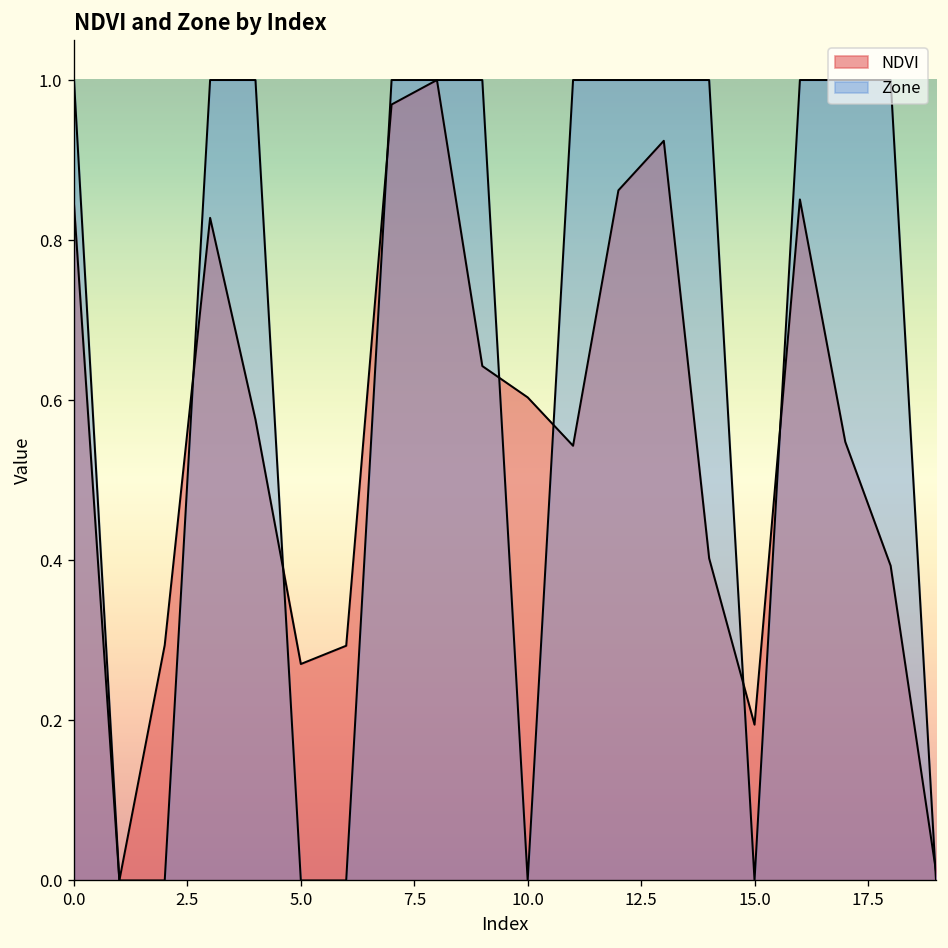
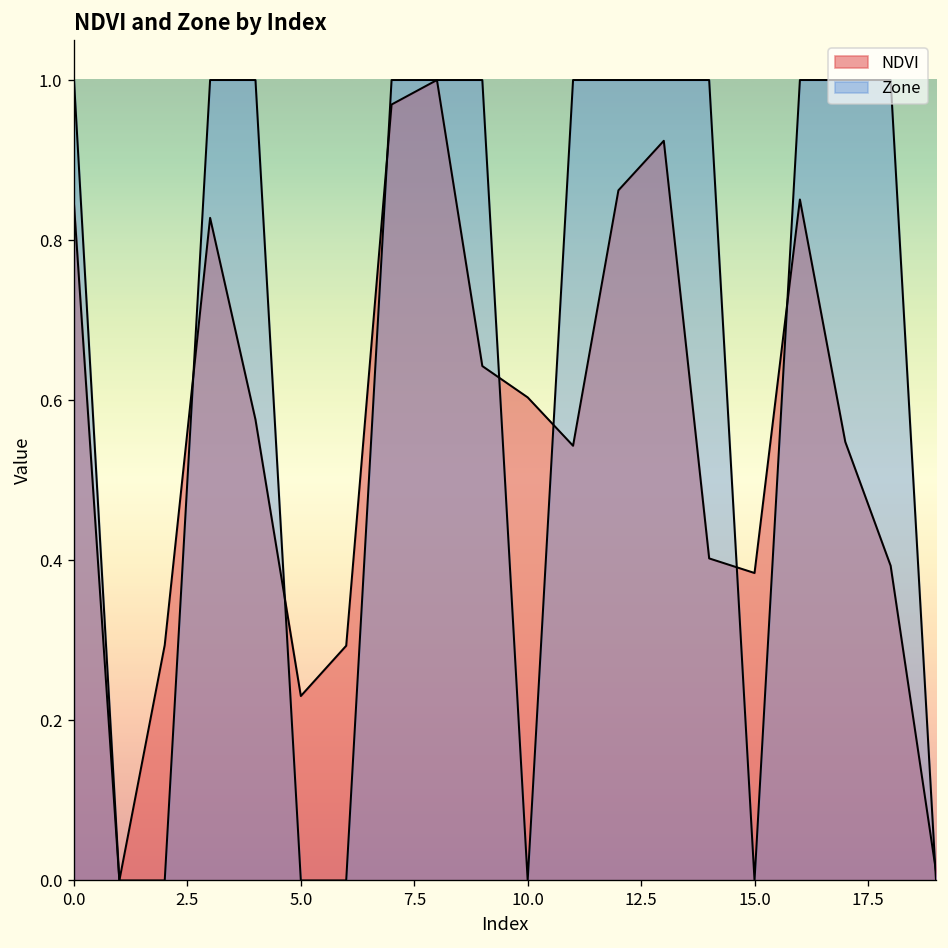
NDVI, 5.0: 0.27 -> 0.23
NDVI, 15.0: 0.19 -> 0.38
